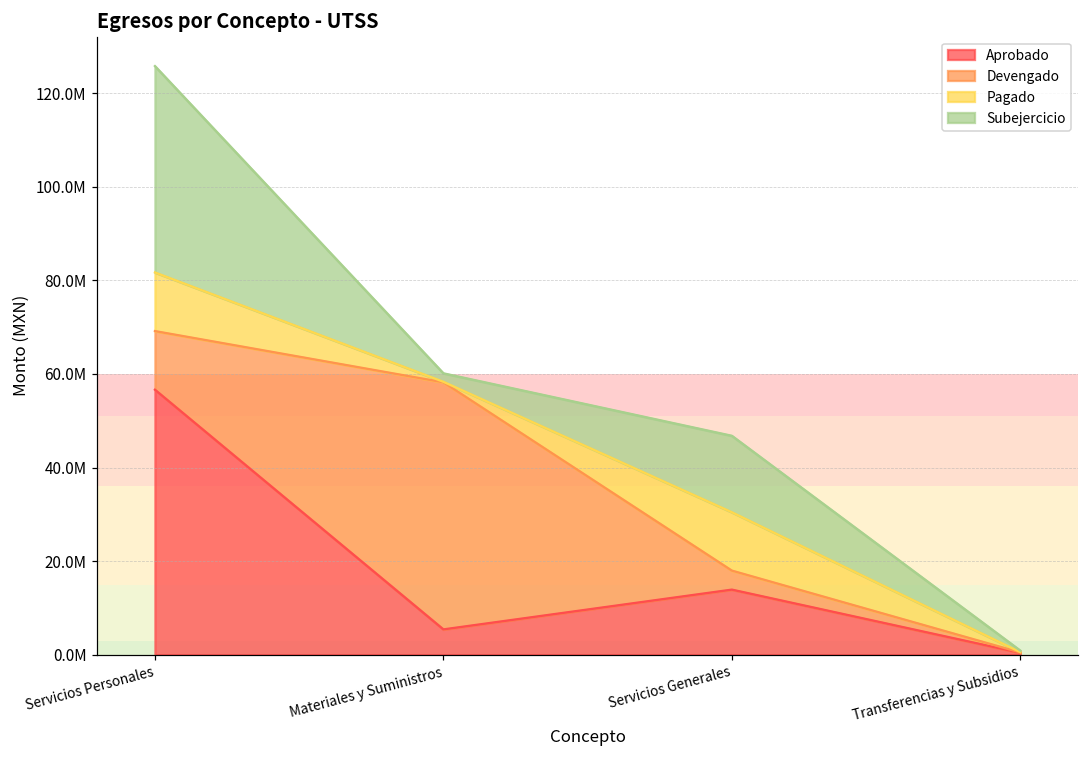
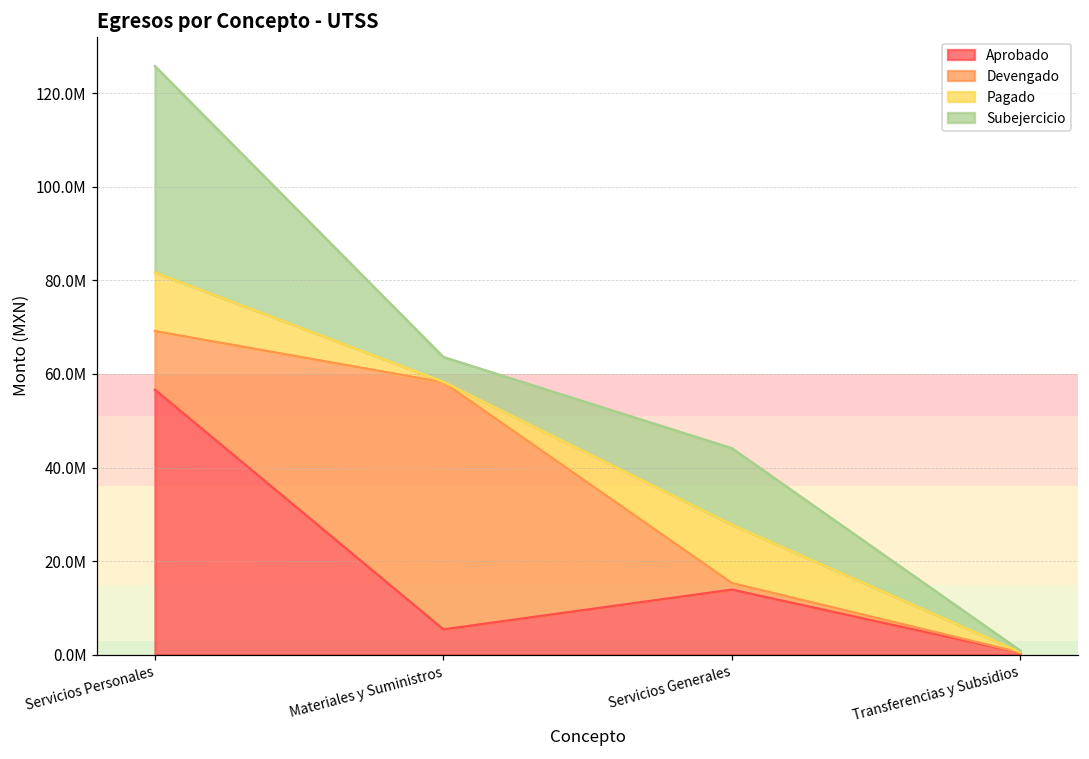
Subejercicio, Materiales y Suministros: 2000000 -> 5000000
Devengado, Servicios Generales: 4000000 -> 1000000
